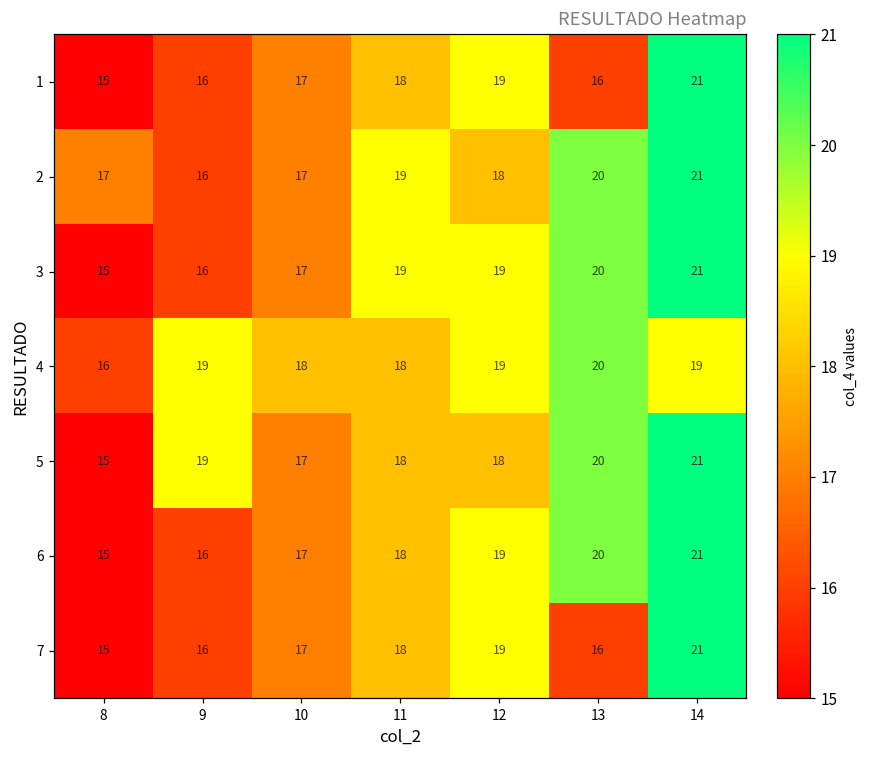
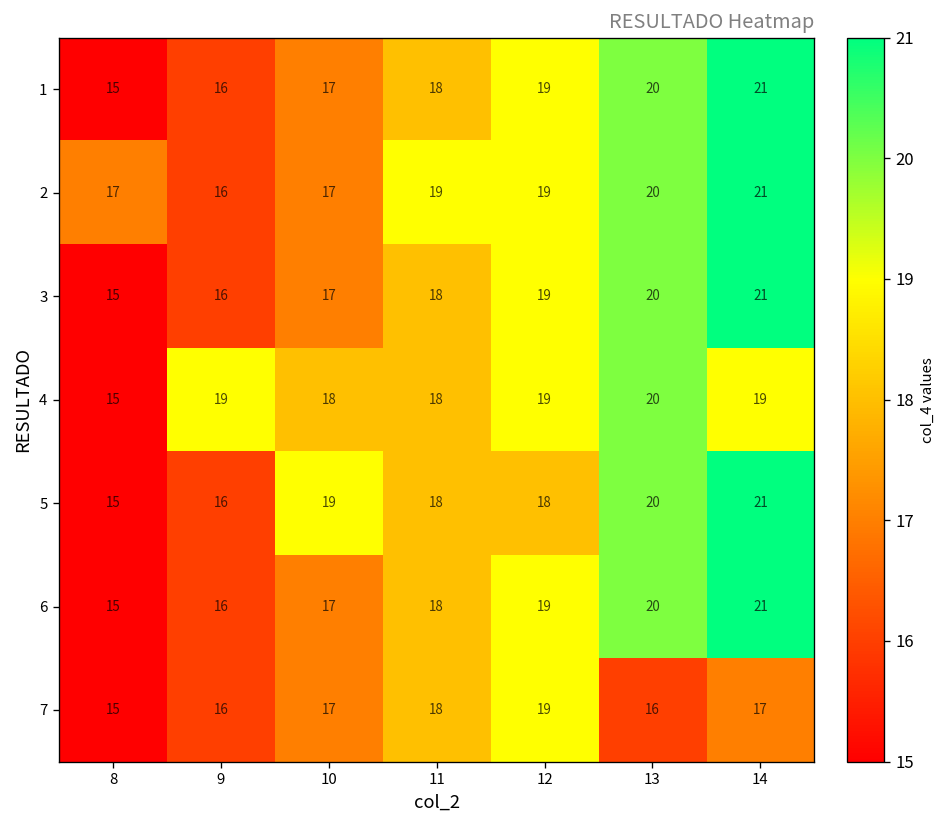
1, 13: 16 -> 20
2, 12: 18 -> 19
3, 11: 19 -> 18
4, 8: 16 -> 15
5, 9: 19 -> 16
5, 10: 17 -> 19
7, 14: 21 -> 17
